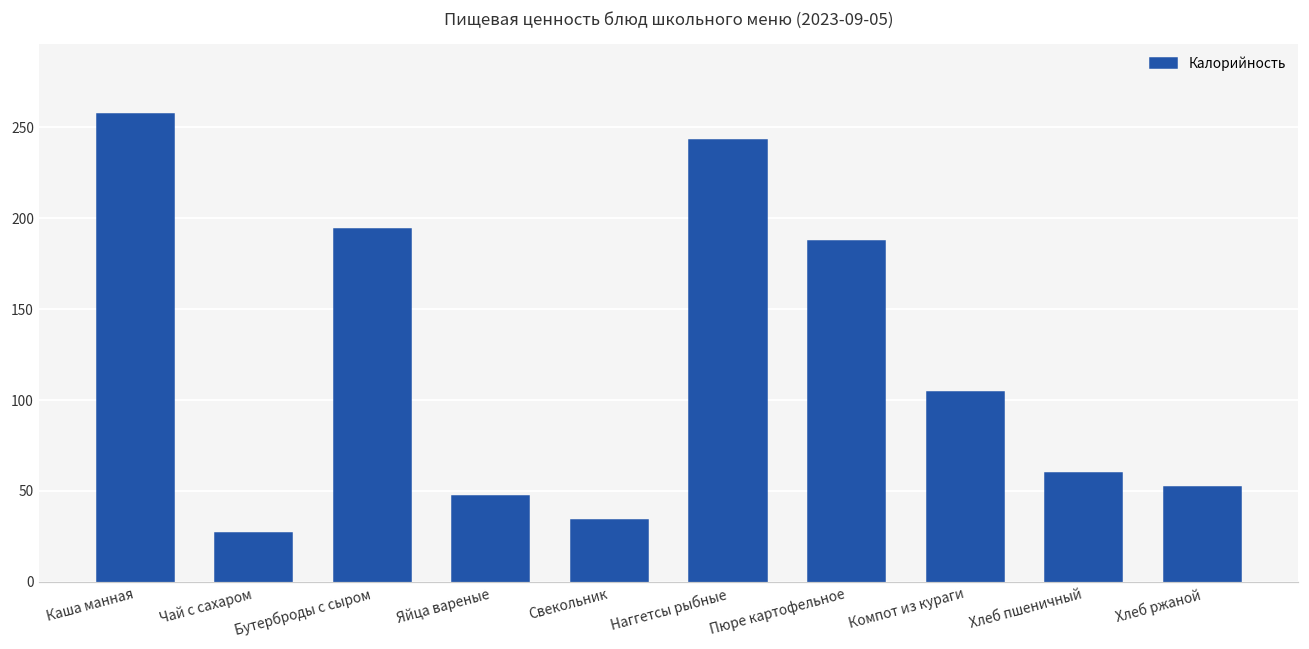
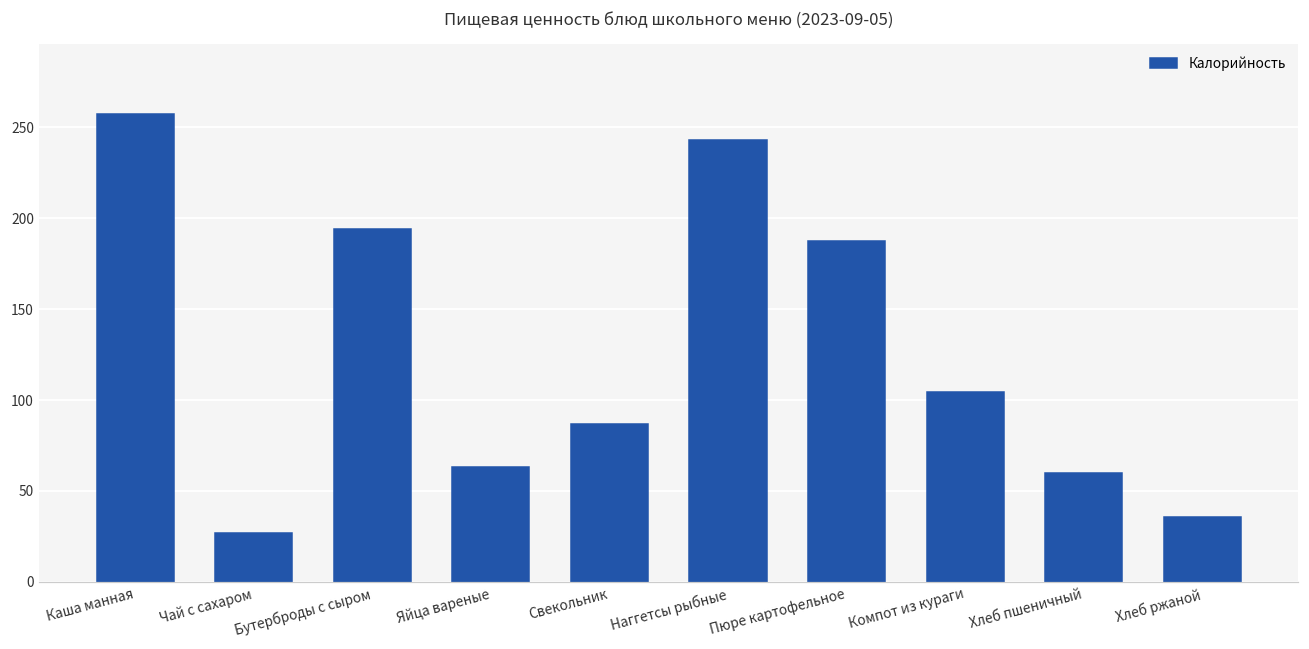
Яйца вареные: 47 -> 63
Свекольник: 34 -> 87
Хлеб ржаной: 52 -> 36
